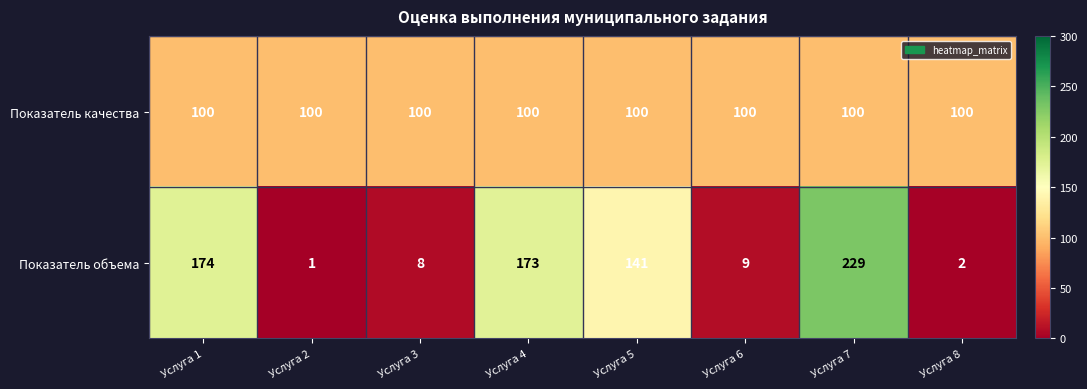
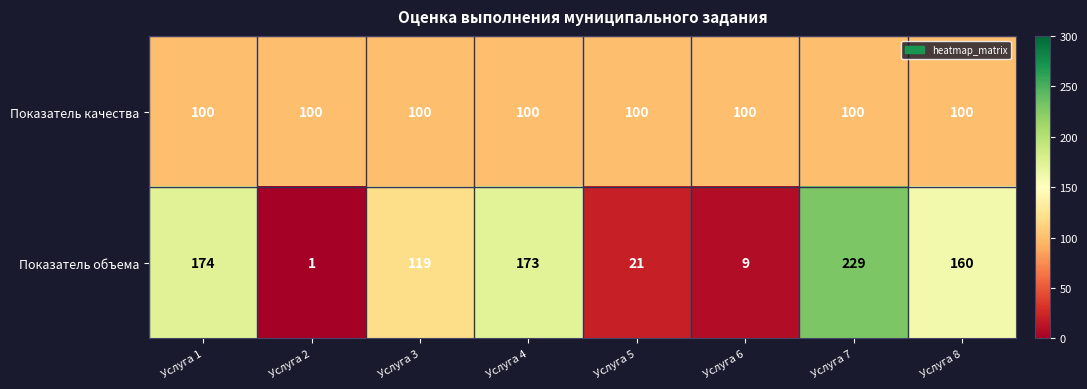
Показатель объема, Услуга 3: 8 -> 119
Показатель объема, Услуга 5: 141 -> 21
Показатель объема, Услуга 8: 2 -> 160
